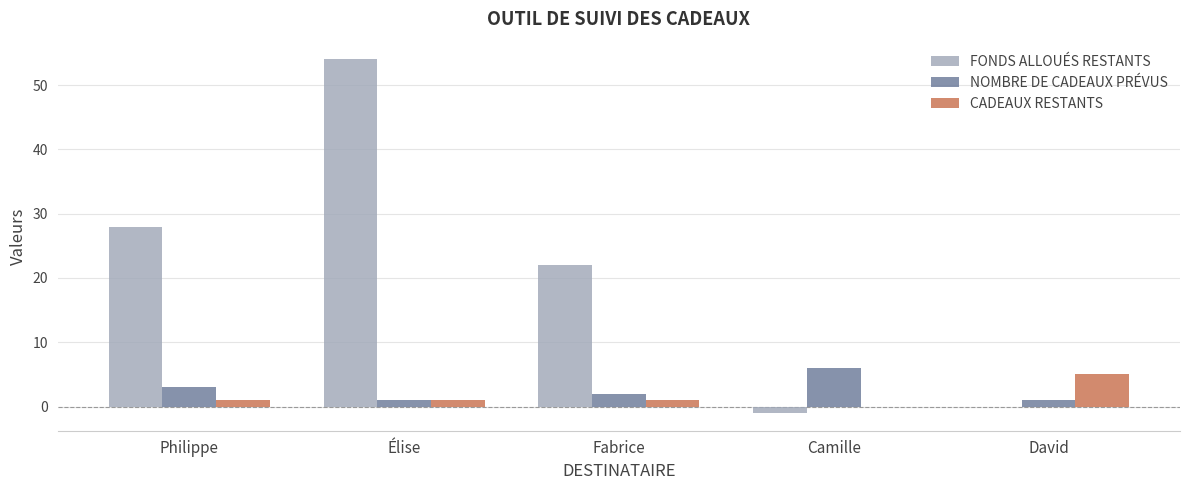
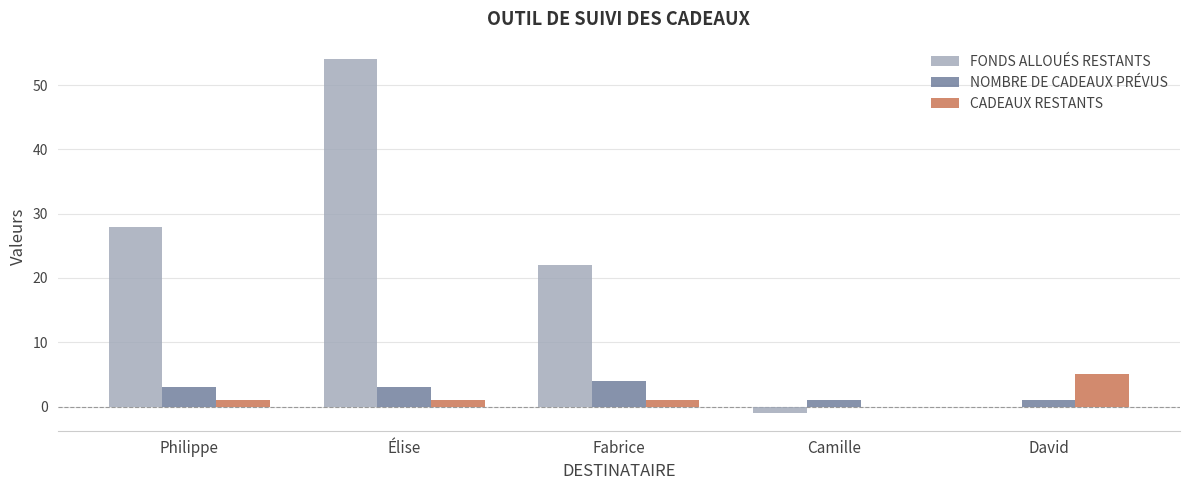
NOMBRE DE CADEAUX PRÉVUS, Élise: 1 -> 3
NOMBRE DE CADEAUX PRÉVUS, Fabrice: 2 -> 4
NOMBRE DE CADEAUX PRÉVUS, Camille: 6 -> 1
